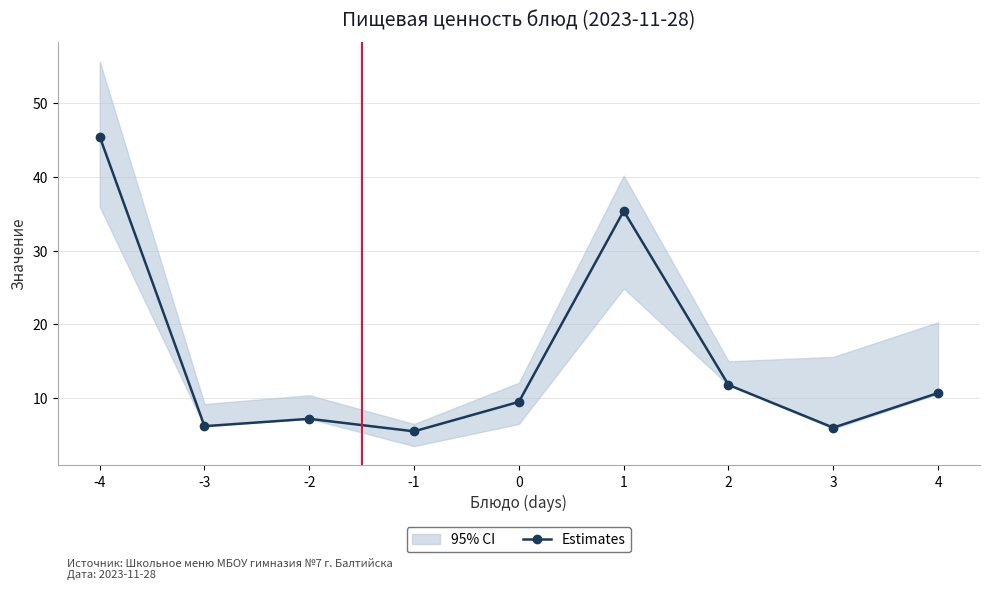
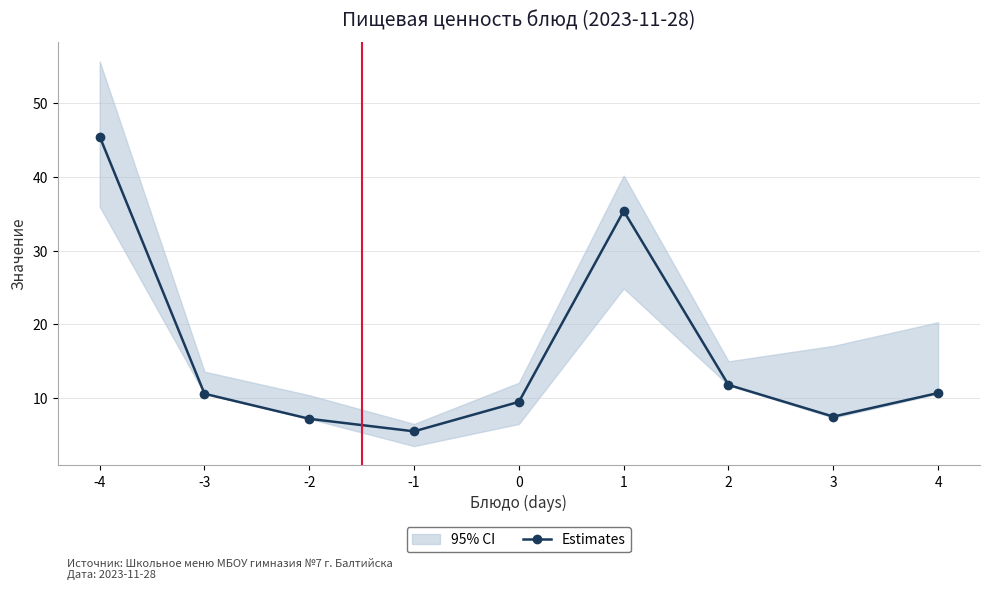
Estimates, -3: 6 -> 11
Estimates, 3: 6 -> 8
